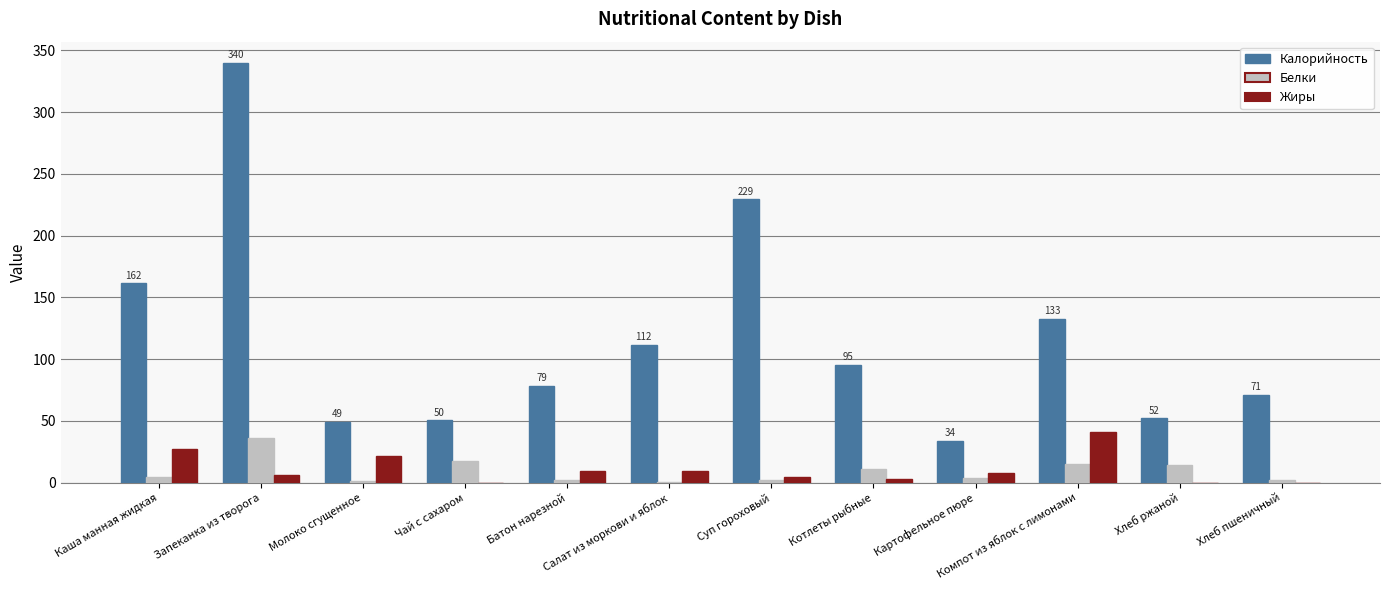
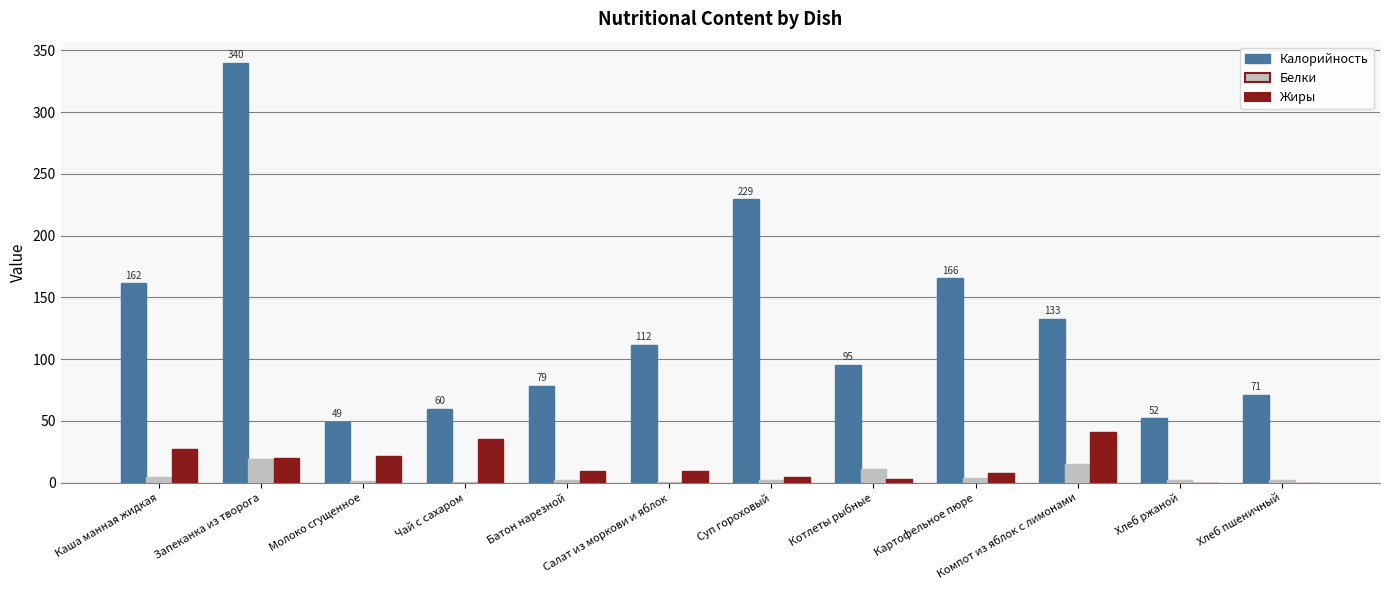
Белки, Запеканка из творога: 36 -> 19
Жиры, Запеканка из творога: 6 -> 20
Калорийность, Чай с сахаром: 50 -> 60
Белки, Чай с сахаром: 18 -> 0
Жиры, Чай с сахаром: 0 -> 35
Калорийность, Картофельное пюре: 34 -> 166
Белки, Хлеб ржаной: 14 -> 2
